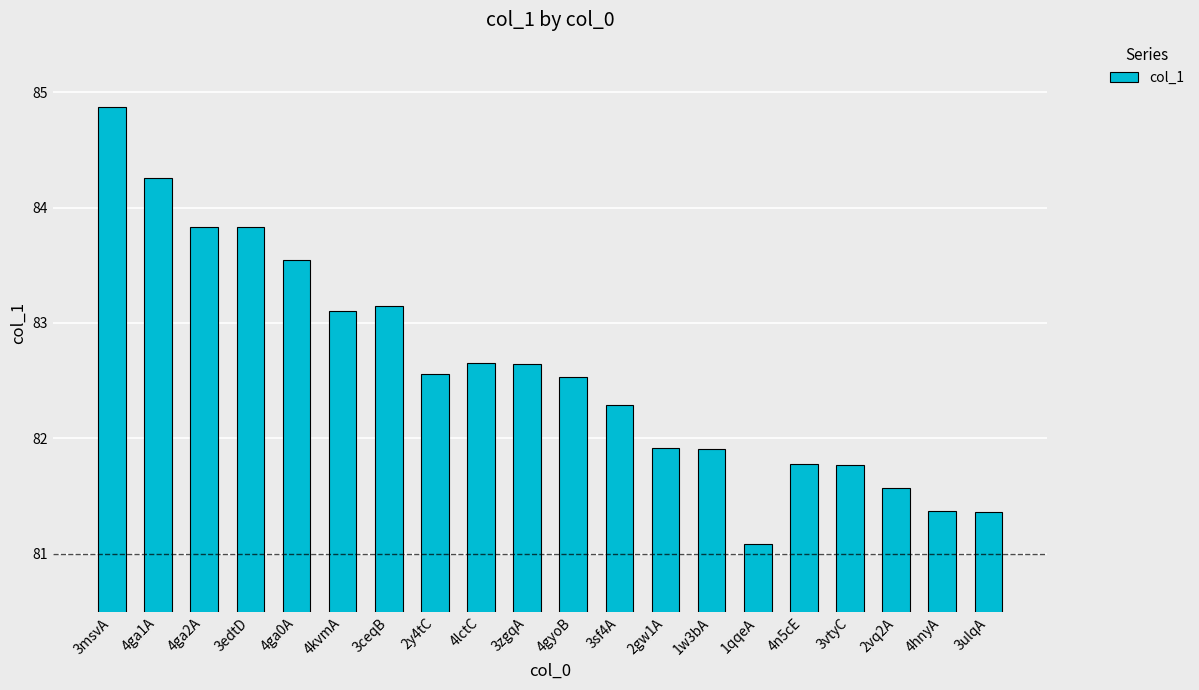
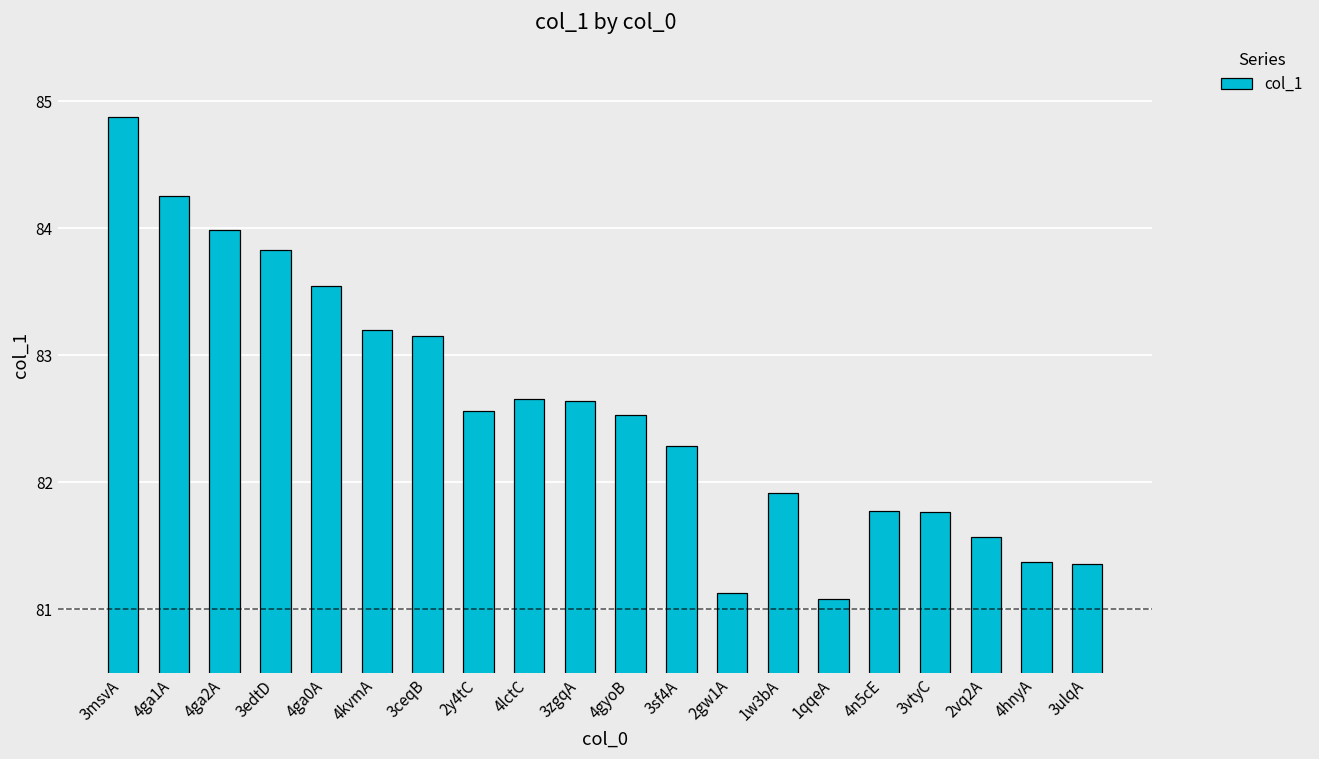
4ga2A: 83.84 -> 83.99
4kvmA: 83.11 -> 83.20
2gw1A: 81.92 -> 81.13
